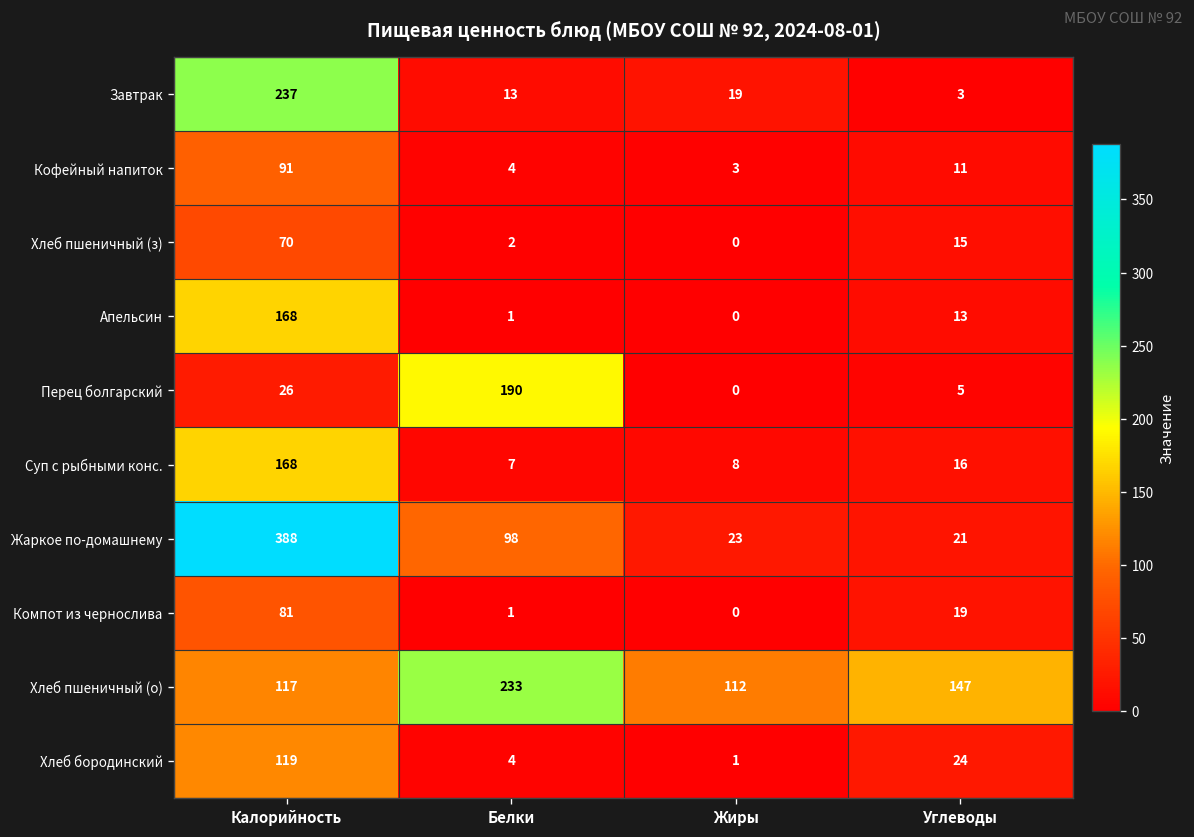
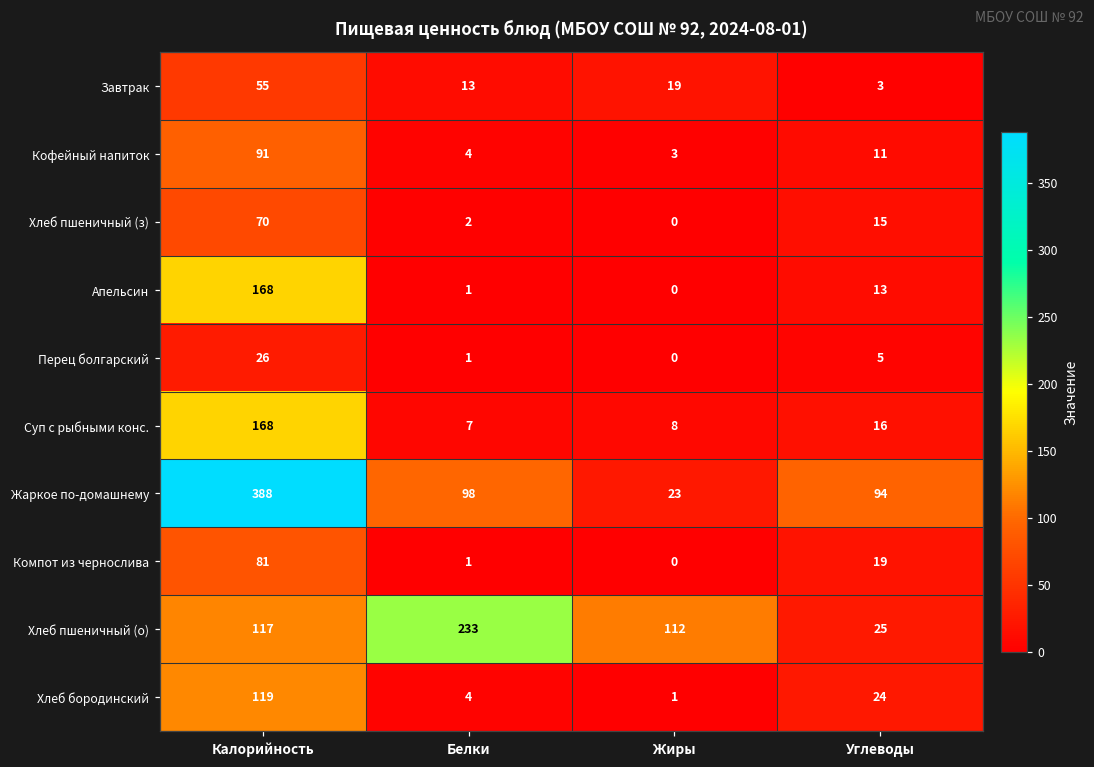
Завтрак, Калорийность: 237 -> 55
Перец болгарский, Белки: 190 -> 1
Жаркое по-домашнему, Углеводы: 21 -> 94
Хлеб пшеничный (о), Углеводы: 147 -> 25
